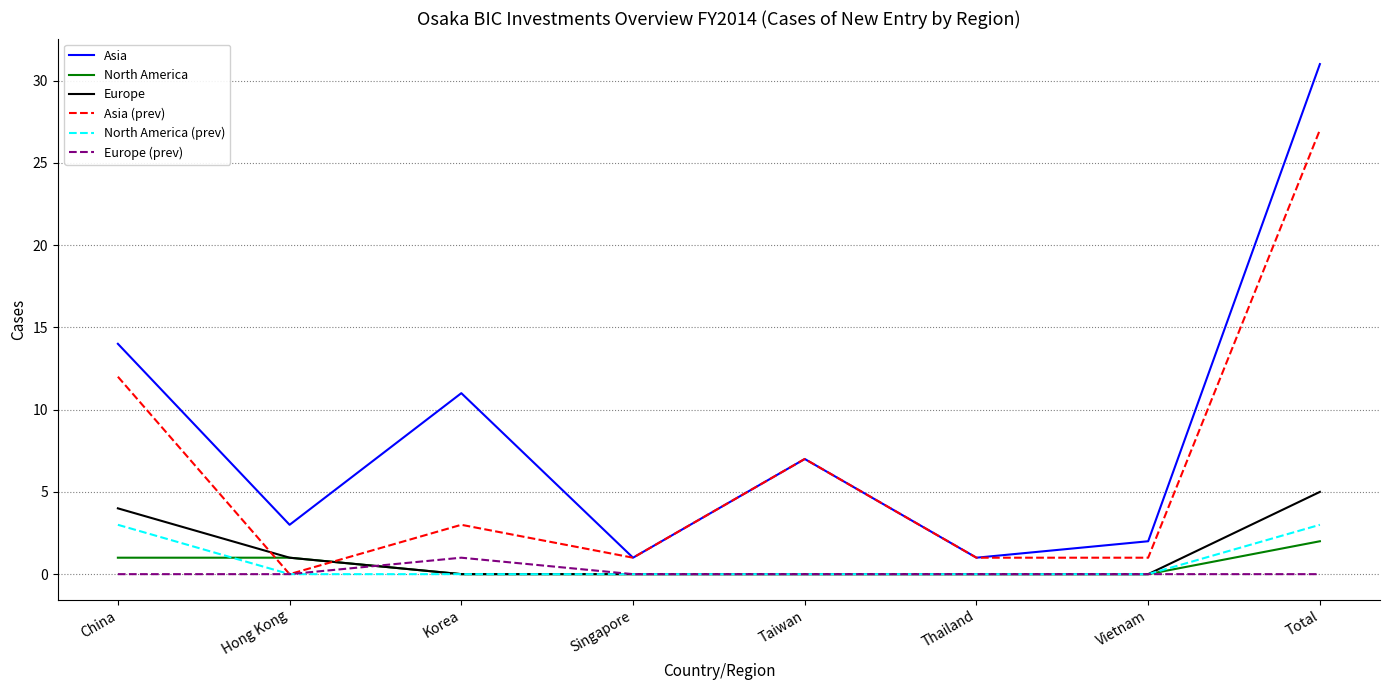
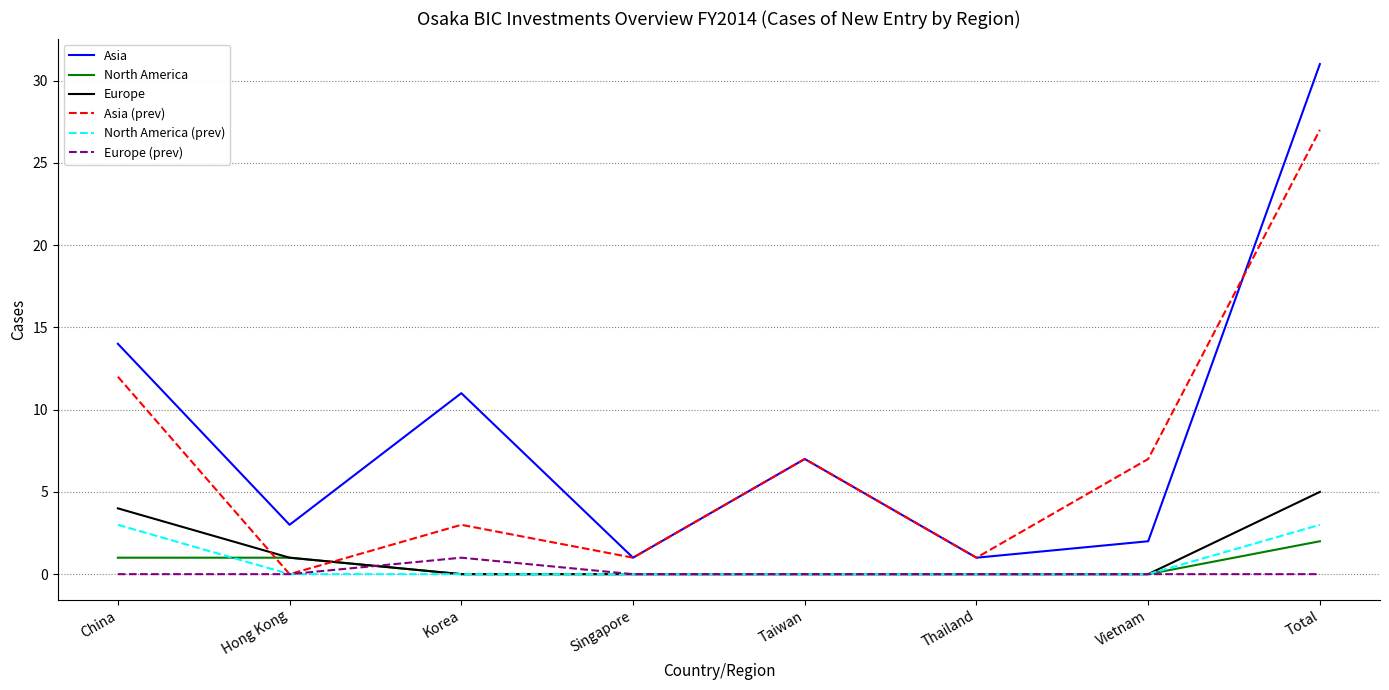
Asia (prev), Vietnam: 1 -> 7
